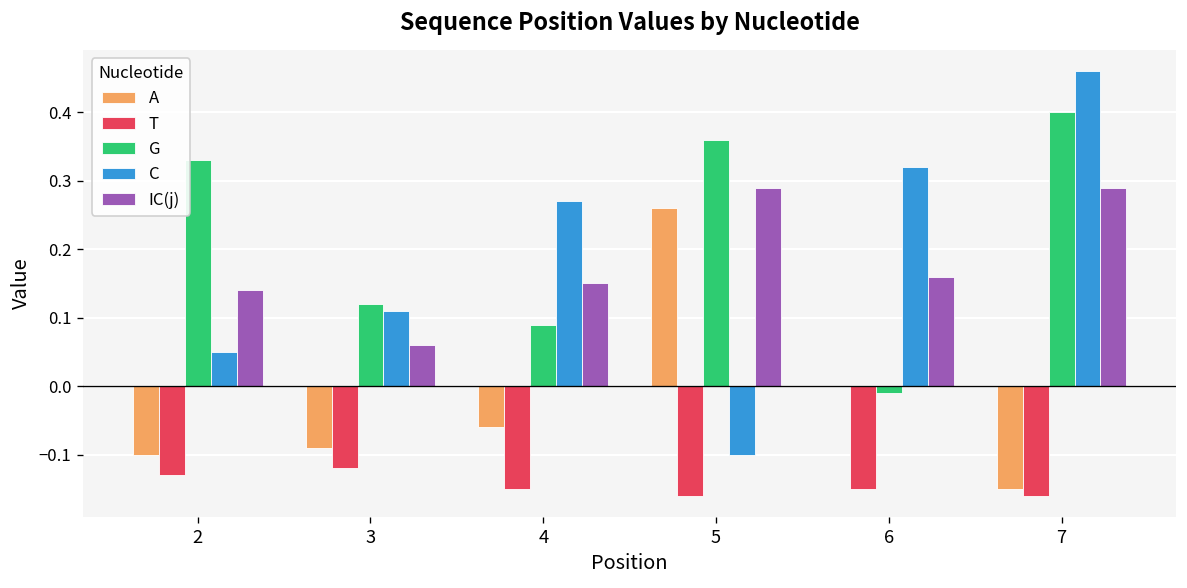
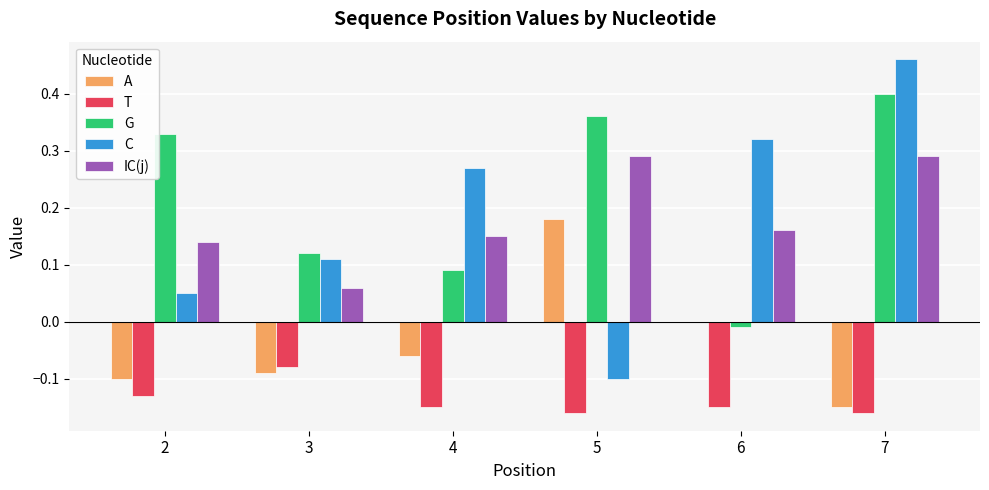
T, 3: -0.12 -> -0.08
A, 5: 0.26 -> 0.18
